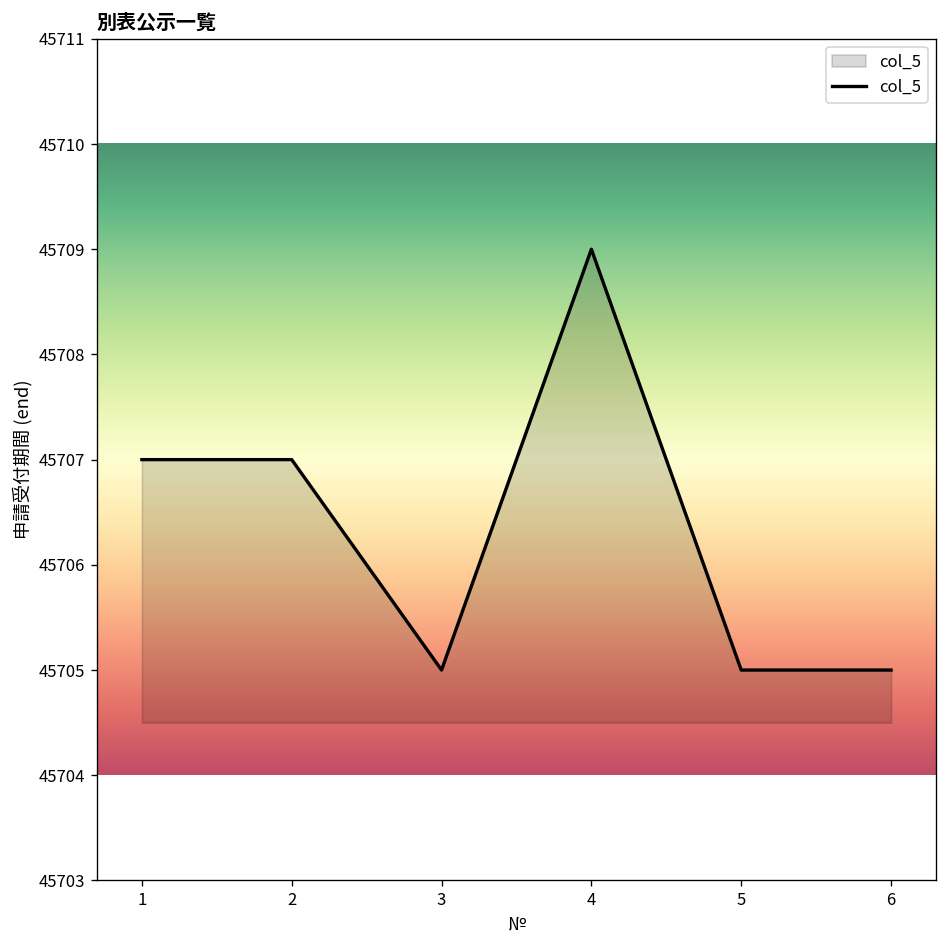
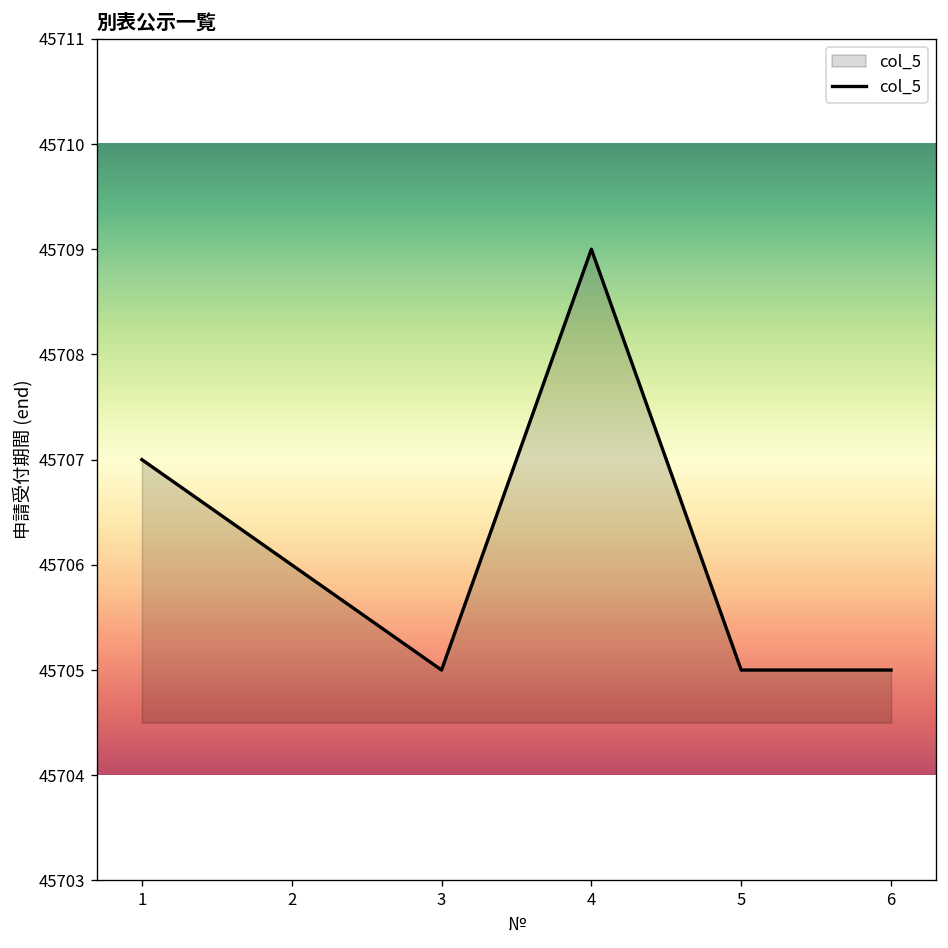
2: 45707 -> 45706
